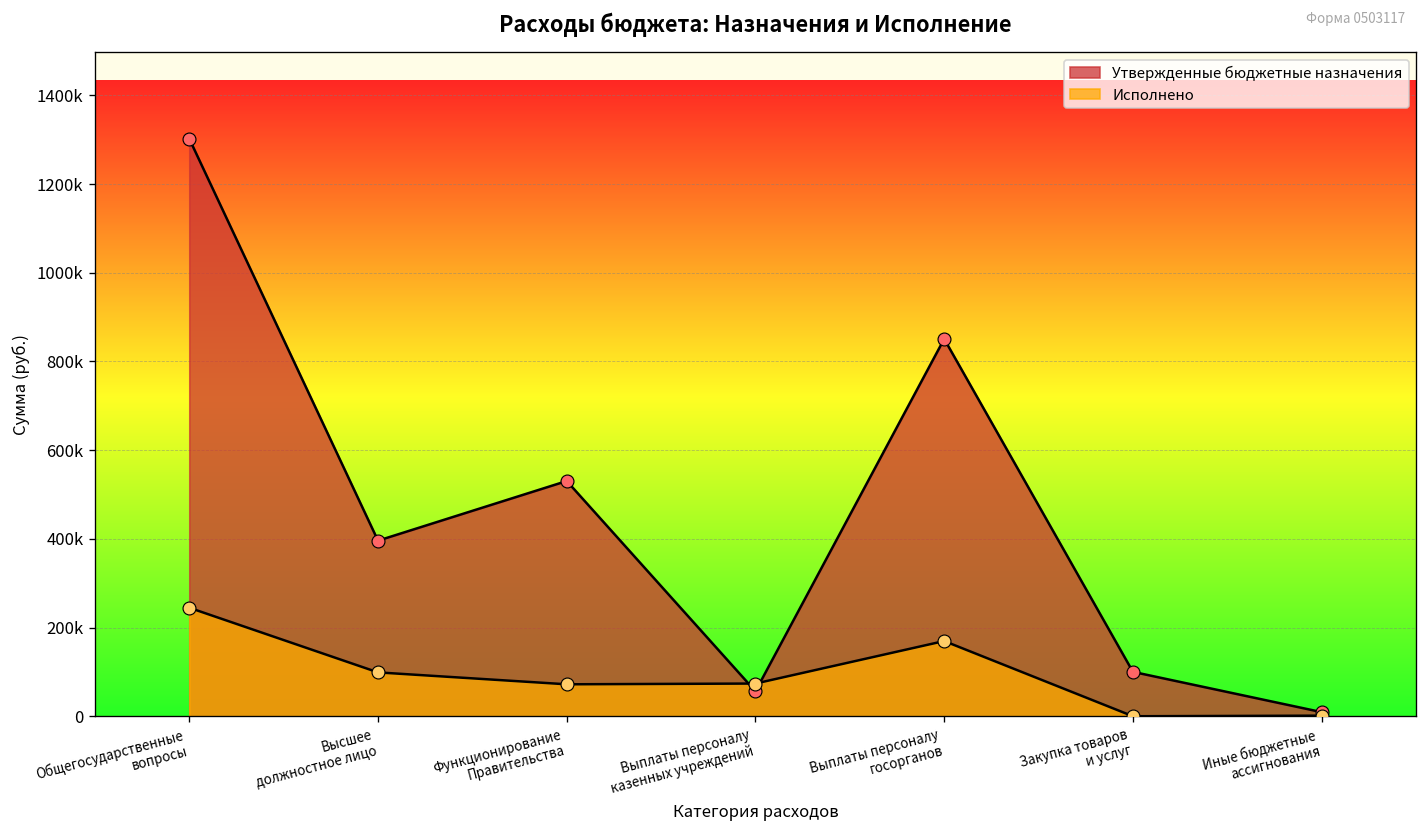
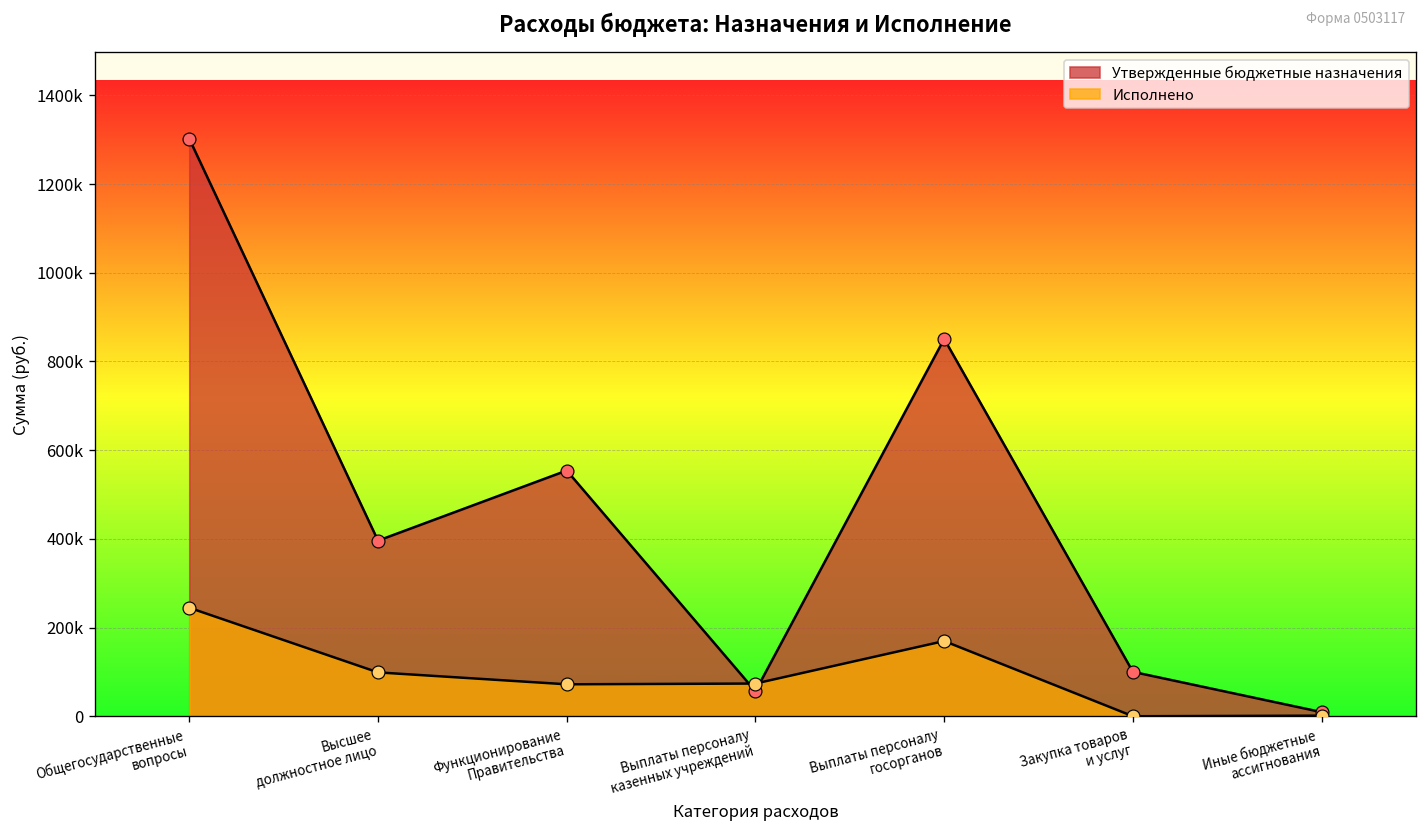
Утвержденные бюджетные назначения, Функционирование Правительства: 530000 -> 550000
